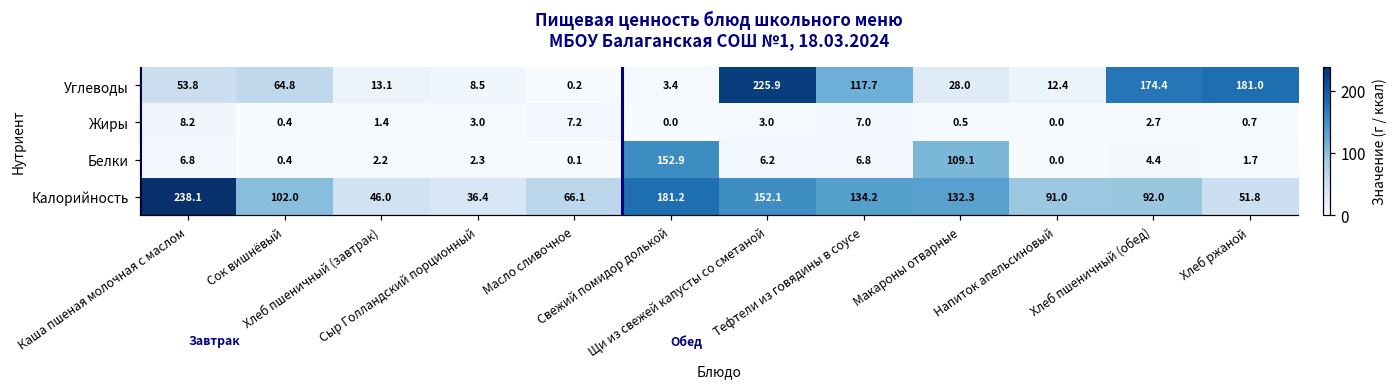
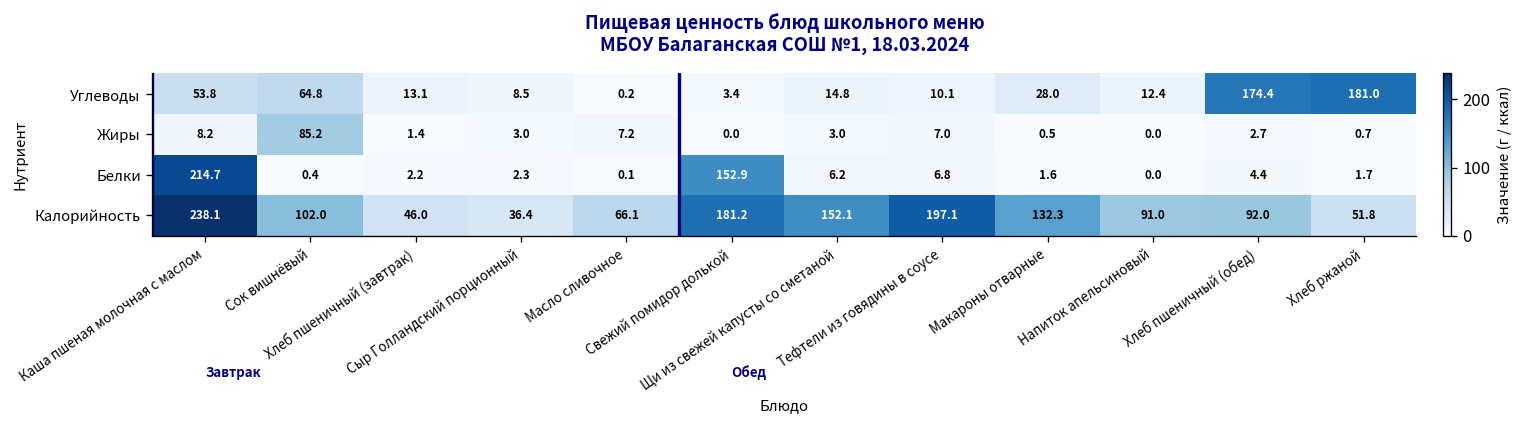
Углеводы, Щи из свежей капусты со сметаной: 225.9 -> 14.8
Углеводы, Тефтели из говядины в соусе: 117.7 -> 10.1
Жиры, Сок вишнёвый: 0.4 -> 85.2
Белки, Каша пшеная молочная с маслом: 6.8 -> 214.7
Белки, Макароны отварные: 109.1 -> 1.6
Калорийность, Тефтели из говядины в соусе: 134.2 -> 197.1
